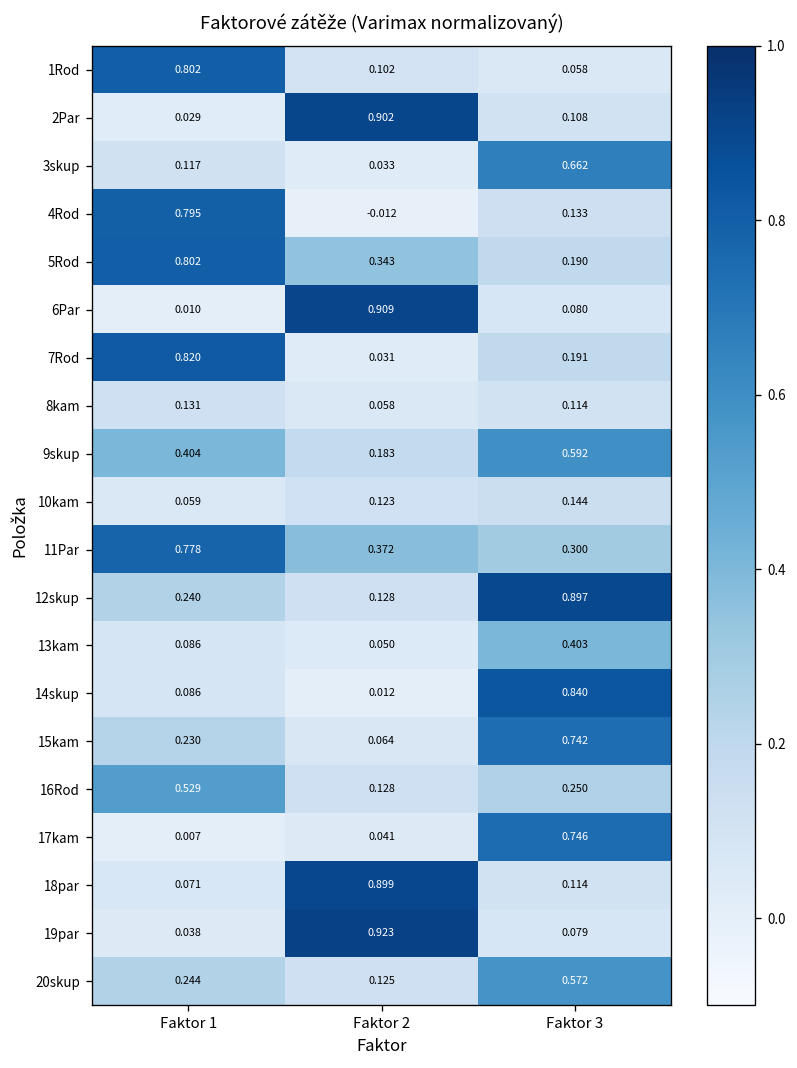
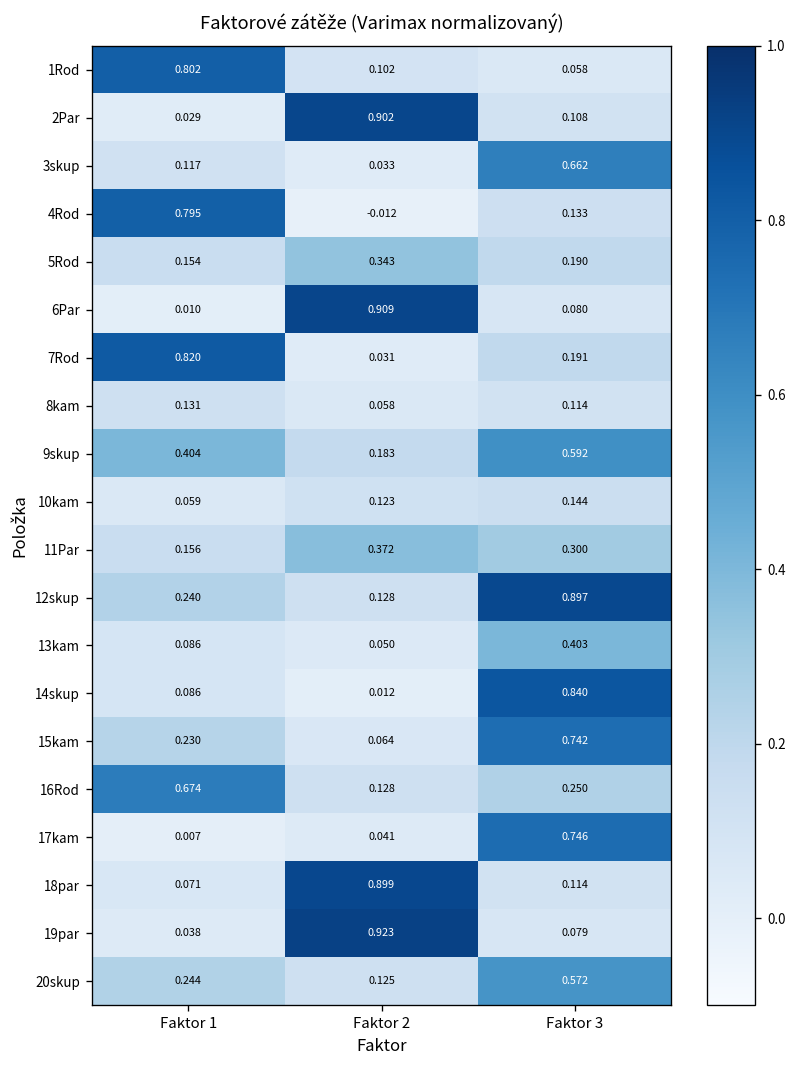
5Rod, Faktor 1: 0.802 -> 0.154
11Par, Faktor 1: 0.778 -> 0.156
16Rod, Faktor 1: 0.529 -> 0.674
